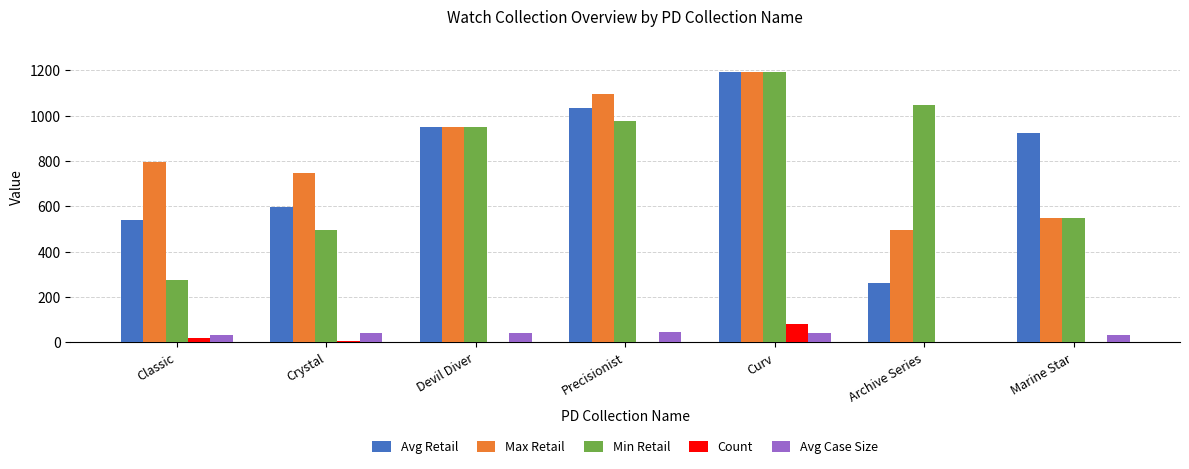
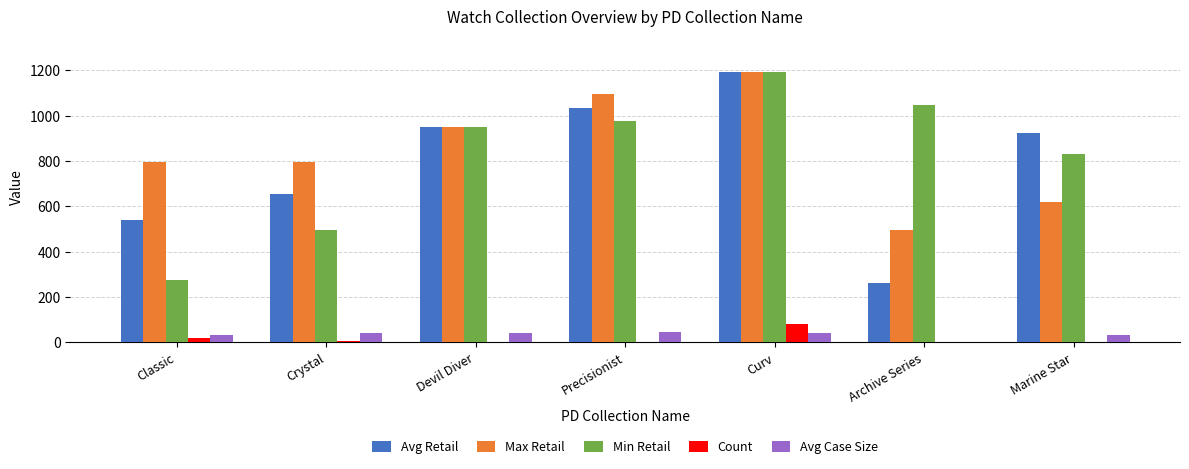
Avg Retail, Crystal: 600 -> 650
Max Retail, Crystal: 750 -> 800
Max Retail, Marine Star: 550 -> 620
Min Retail, Marine Star: 550 -> 830
